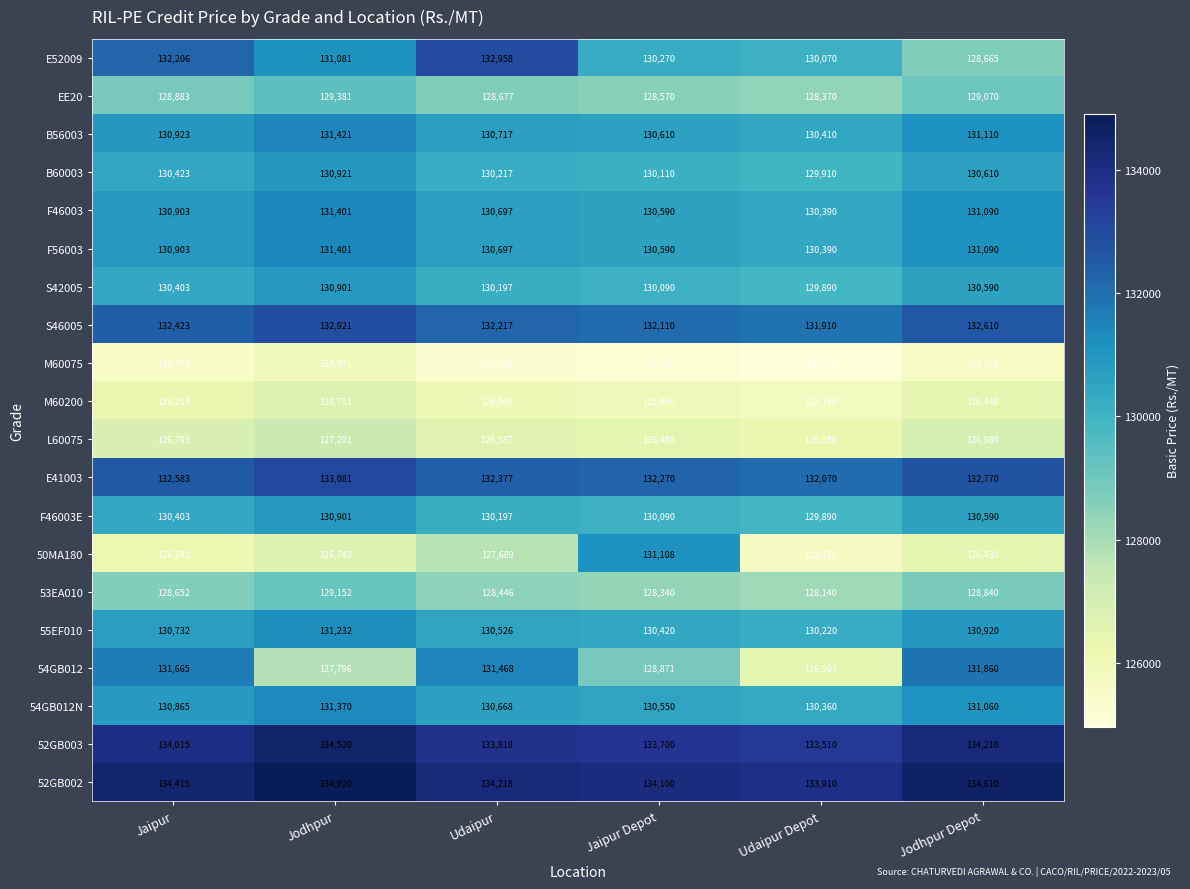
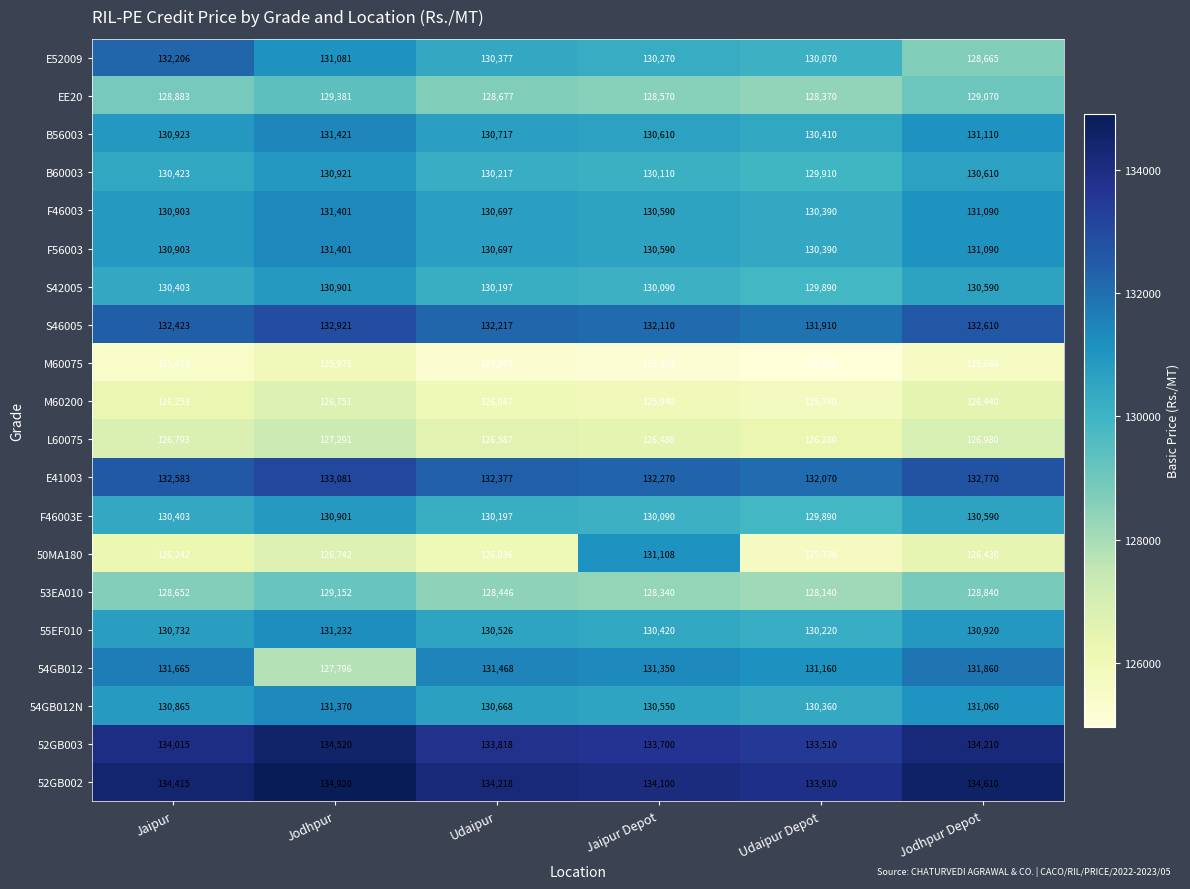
E52009, Udaipur: 132,958 -> 130,377
50MA180, Udaipur: 127,689 -> 126,036
54GB012, Jaipur Depot: 128,871 -> 131,350
54GB012, Udaipur Depot: 126,503 -> 131,160
